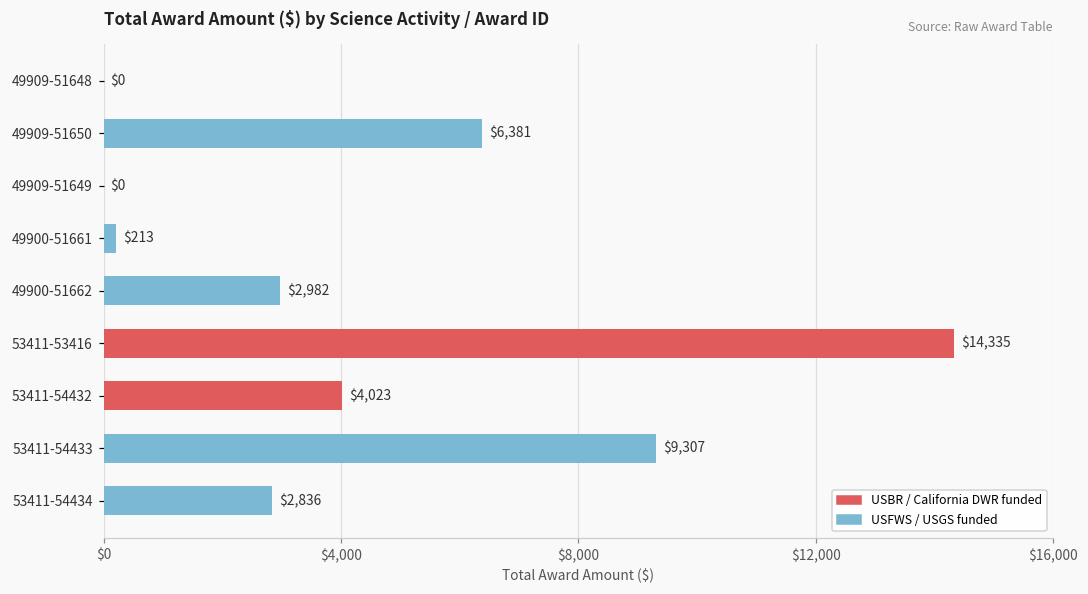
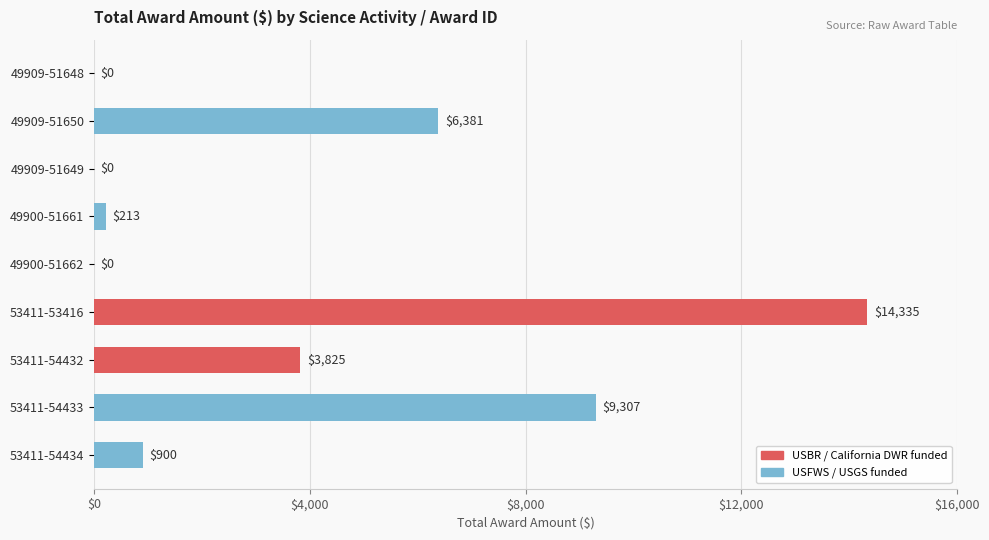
49900-51662: $2,982 -> $0
53411-54432: $4,023 -> $3,825
53411-54434: $2,836 -> $900
